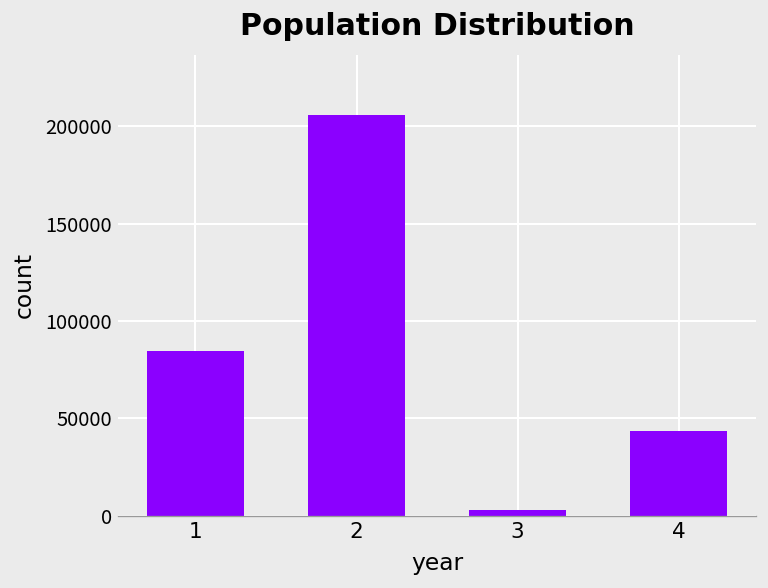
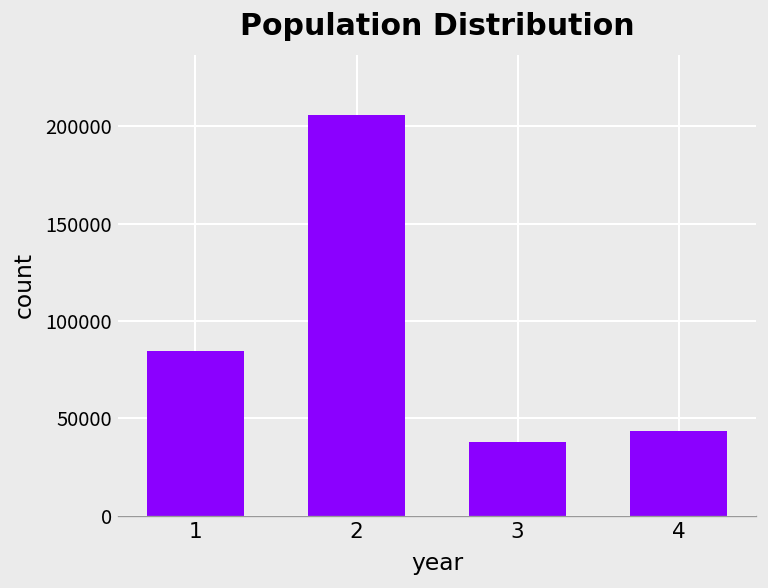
3: 3000 -> 38000
